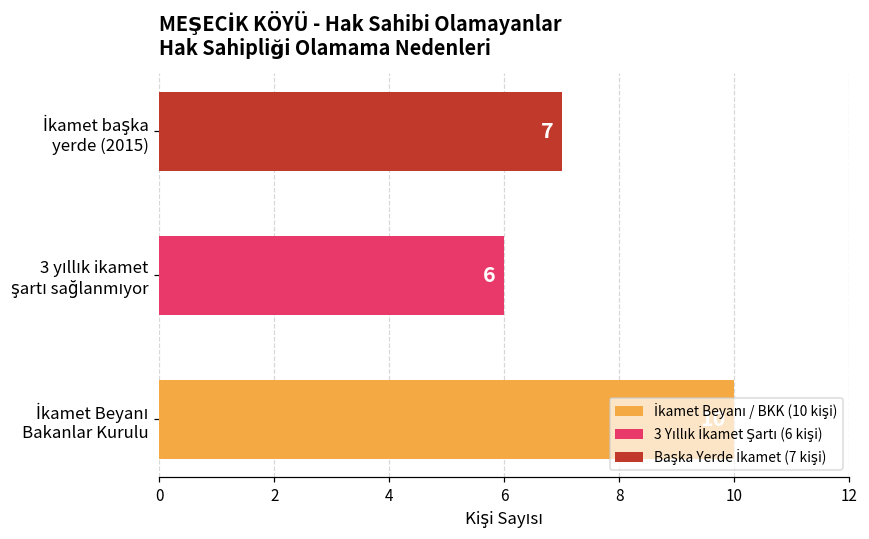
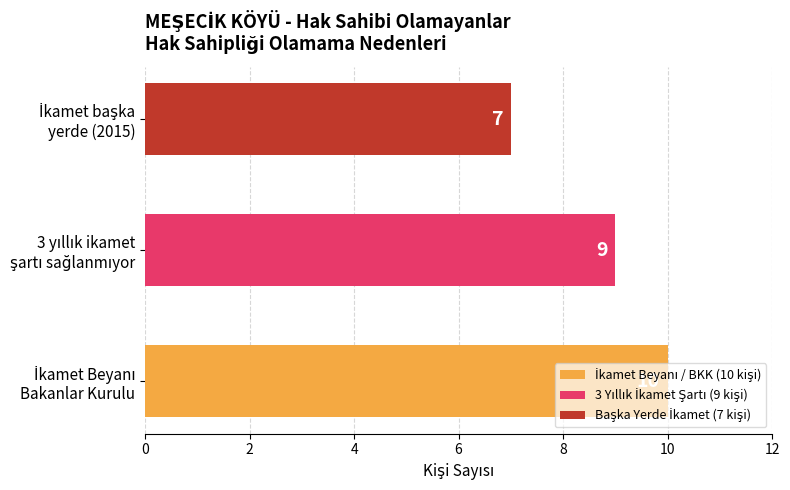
3 yıllık ikamet şartı sağlanmıyor: 6 -> 9
